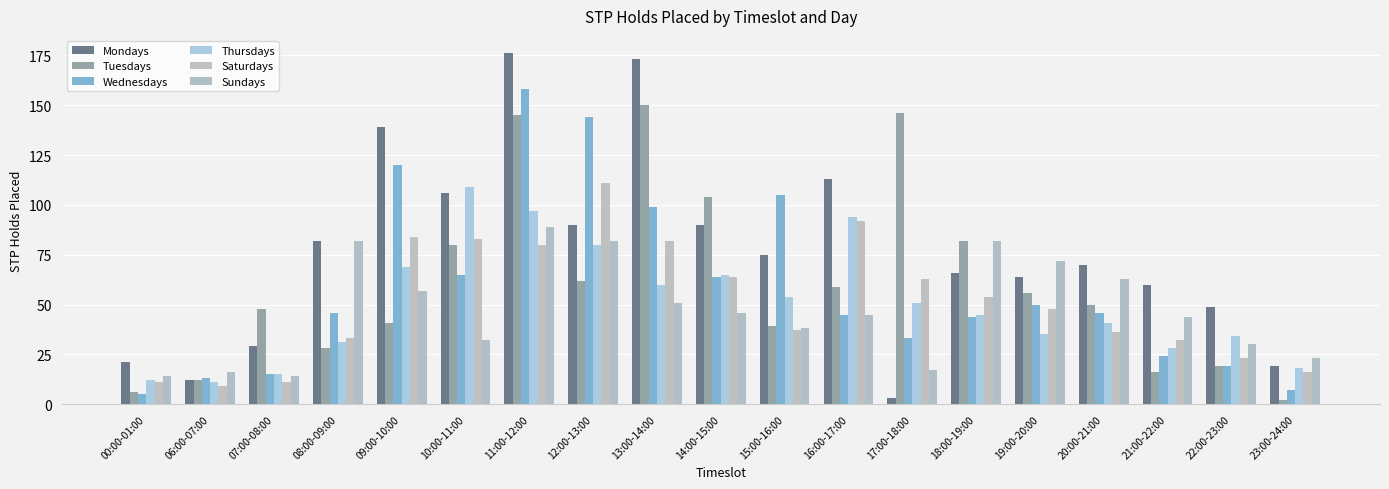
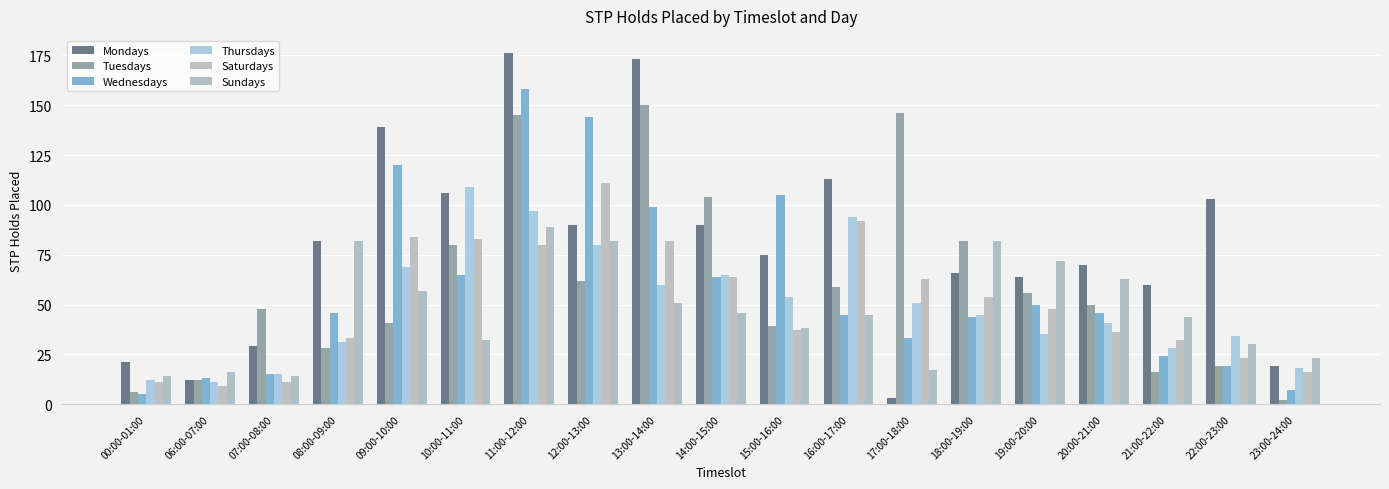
Mondays, 22:00-23:00: 49 -> 103
